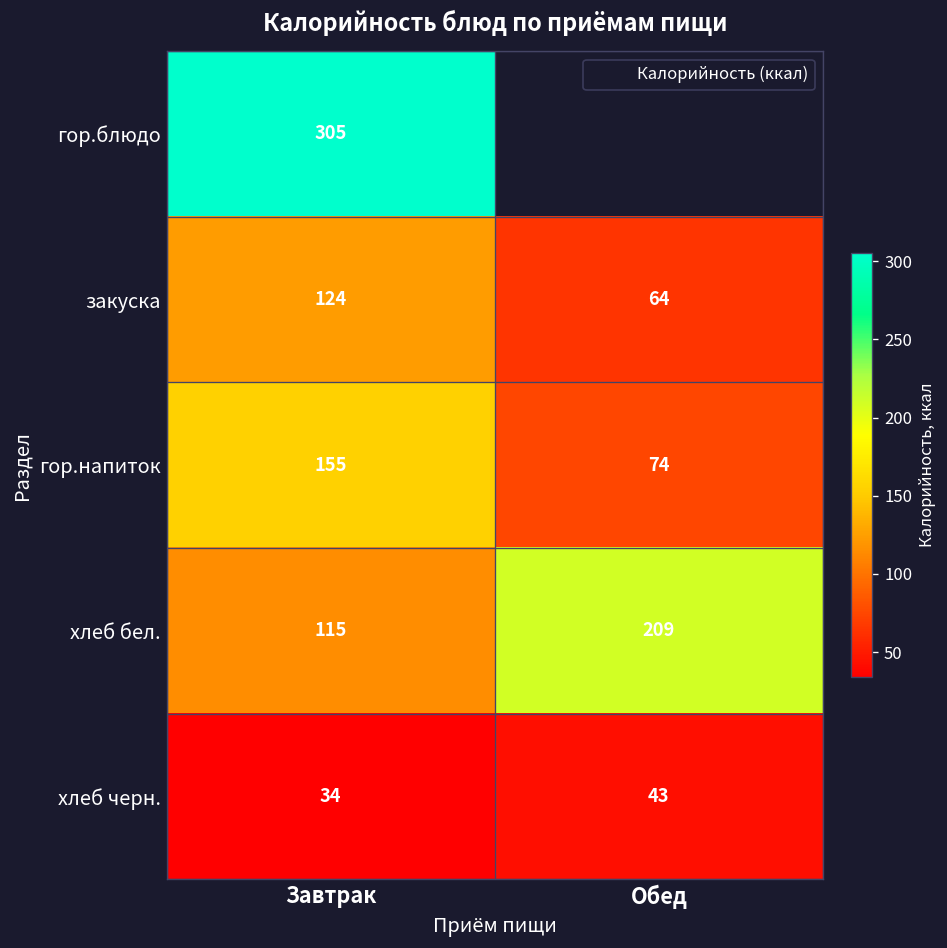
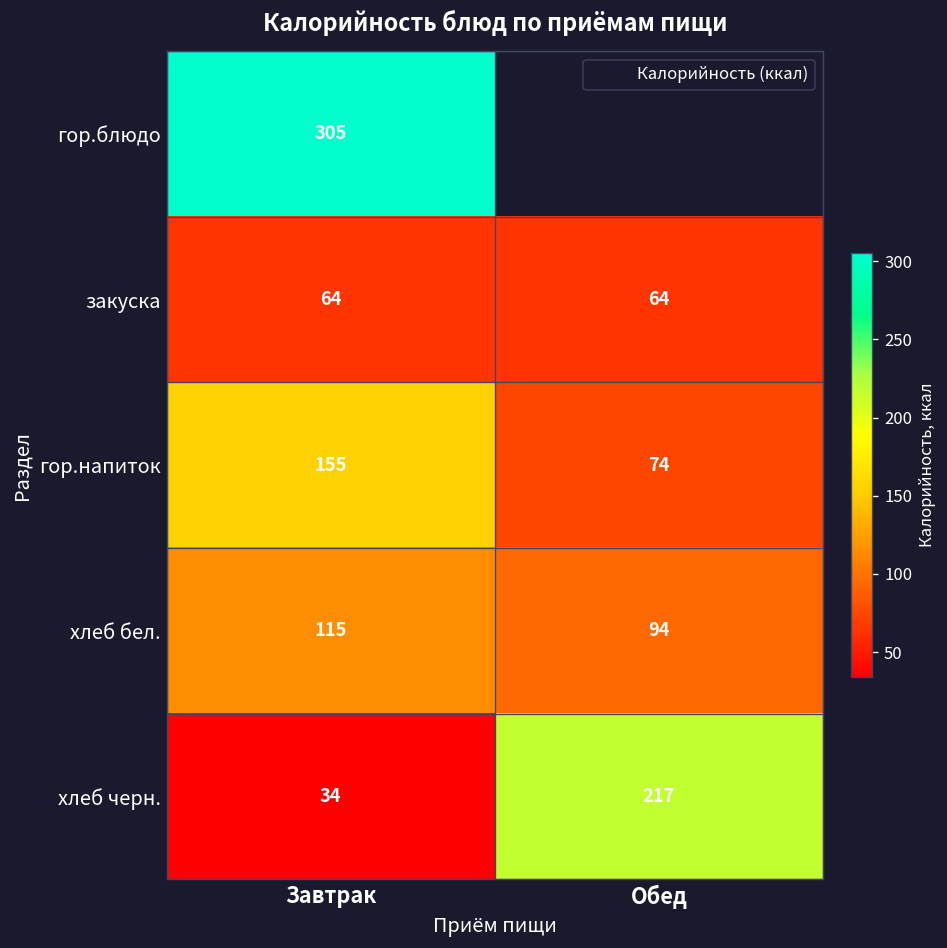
закуска, Завтрак: 124 -> 64
хлеб бел., Обед: 209 -> 94
хлеб черн., Обед: 43 -> 217
